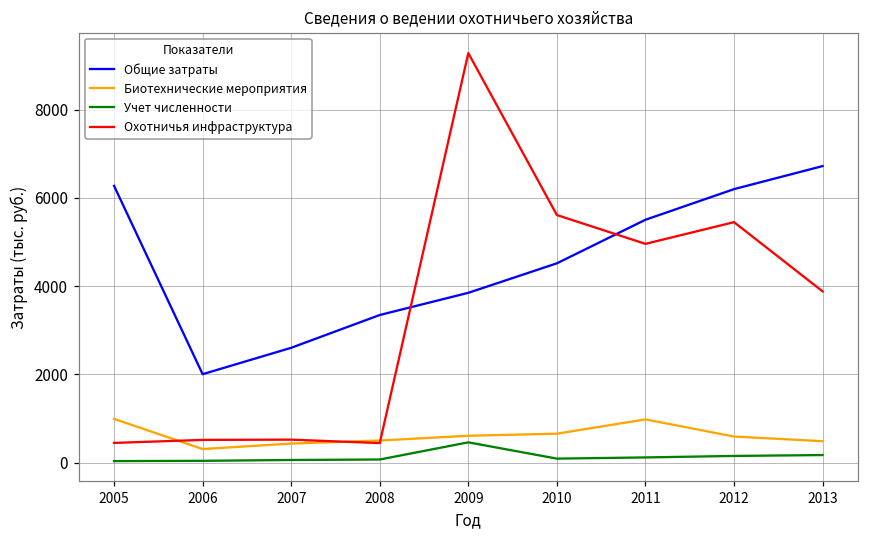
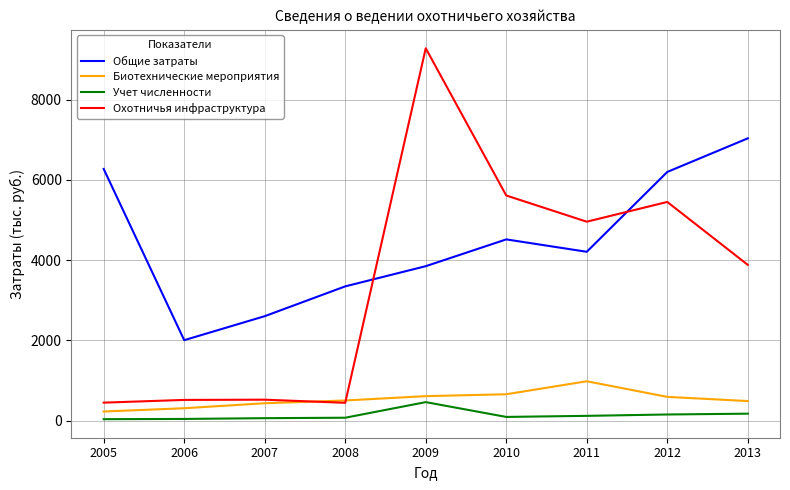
Биотехнические мероприятия, 2005: 1000 -> 200
Общие затраты, 2011: 5500 -> 4200
Общие затраты, 2013: 6700 -> 7000
